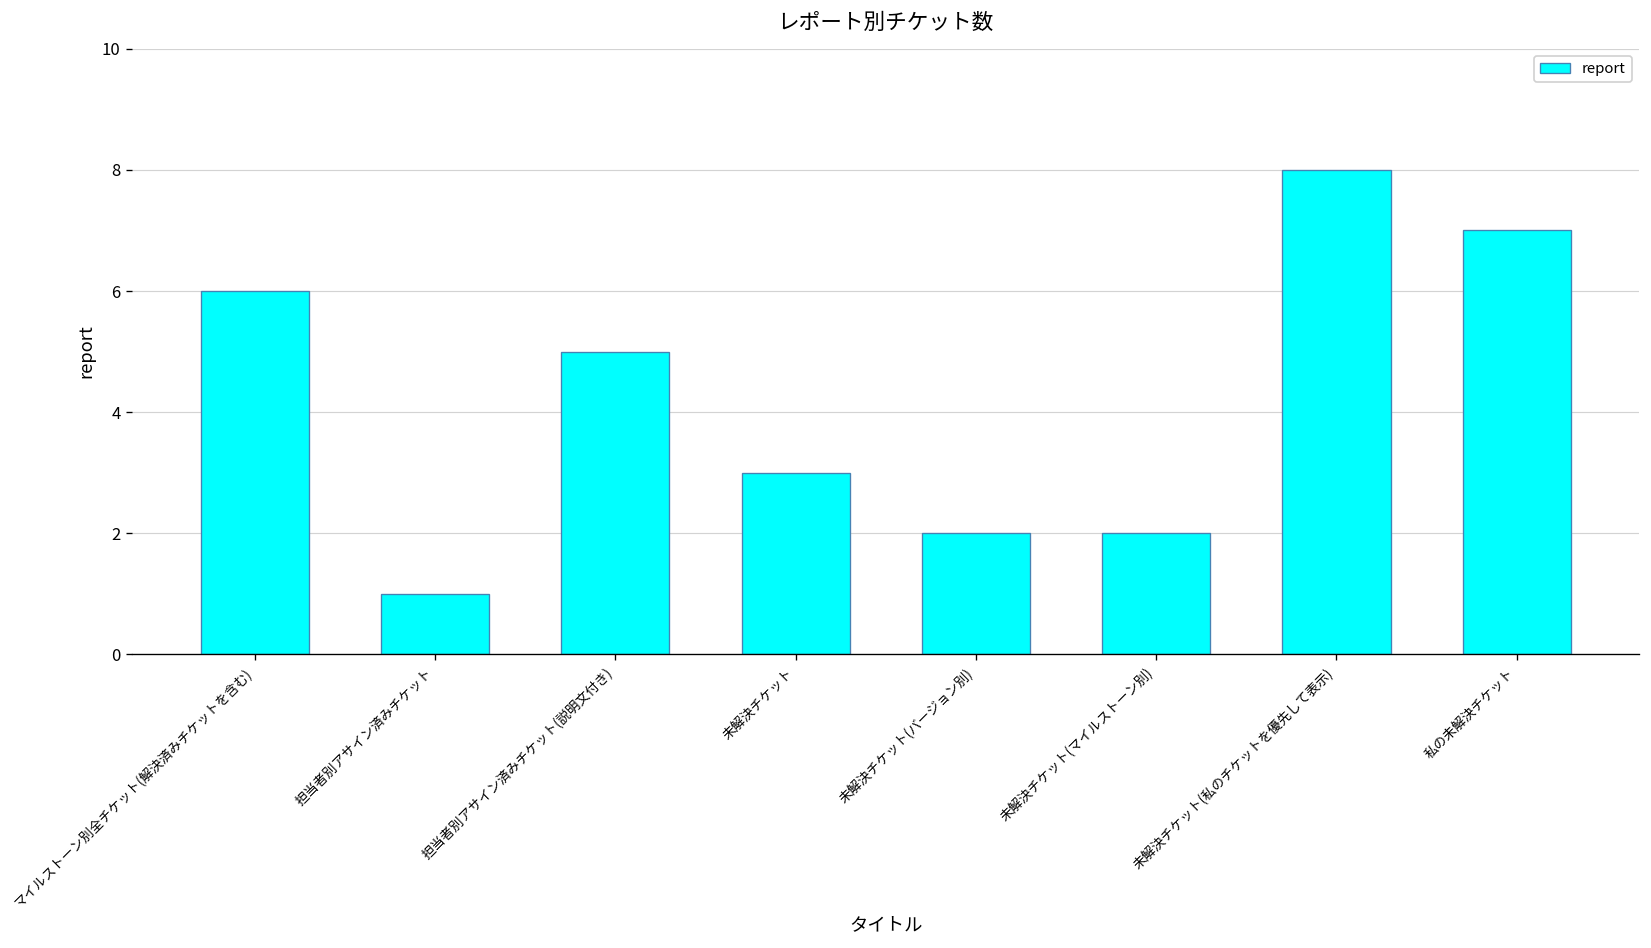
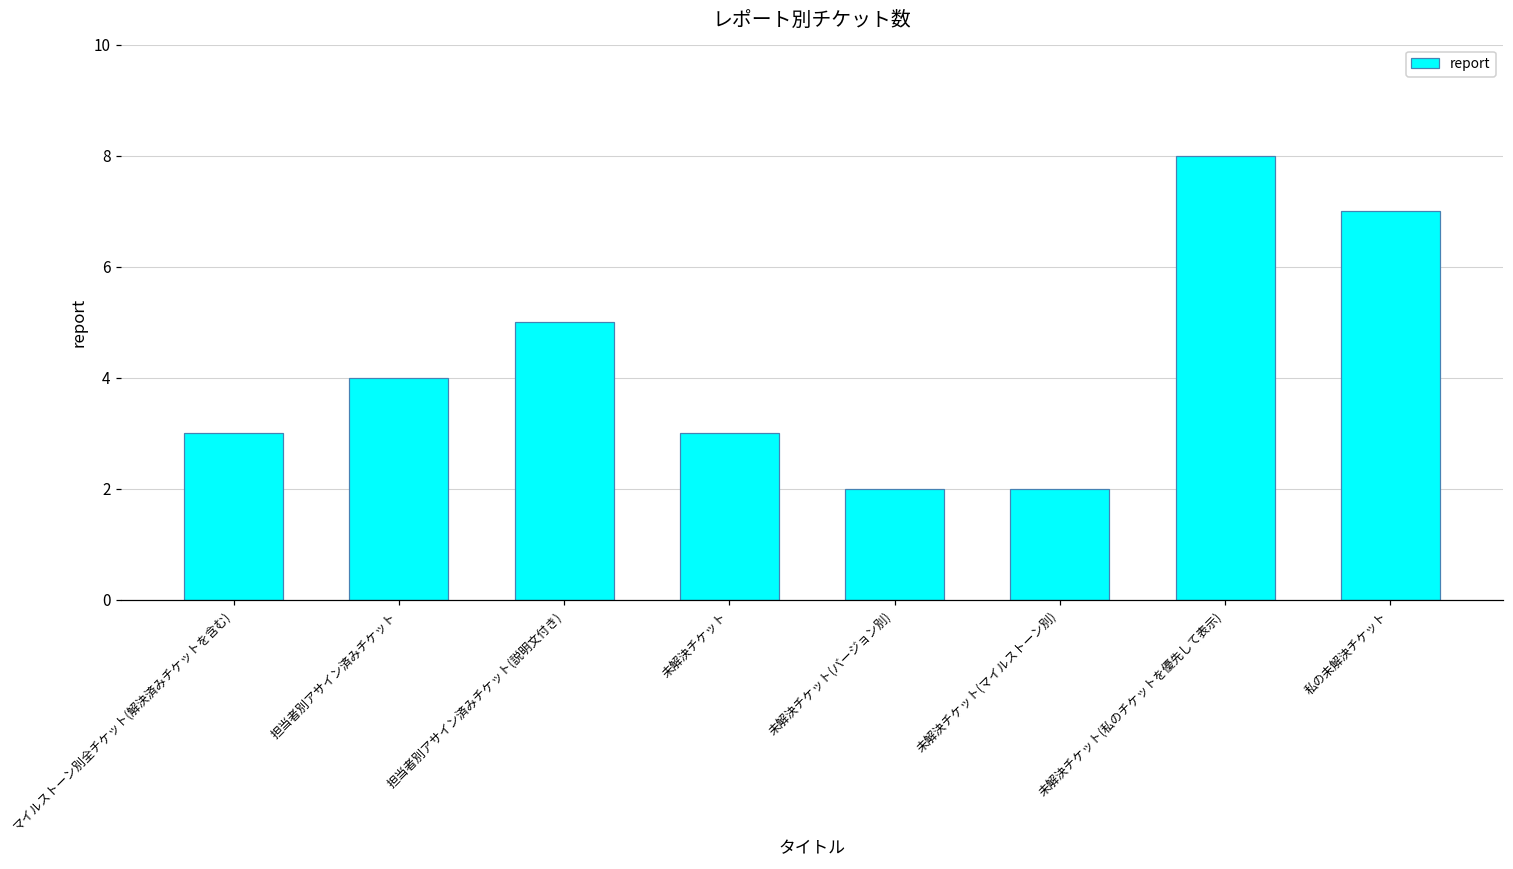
マイルストーン別全チケット(解決済みチケットを含む): 6 -> 3
担当者別アサイン済みチケット: 1 -> 4
